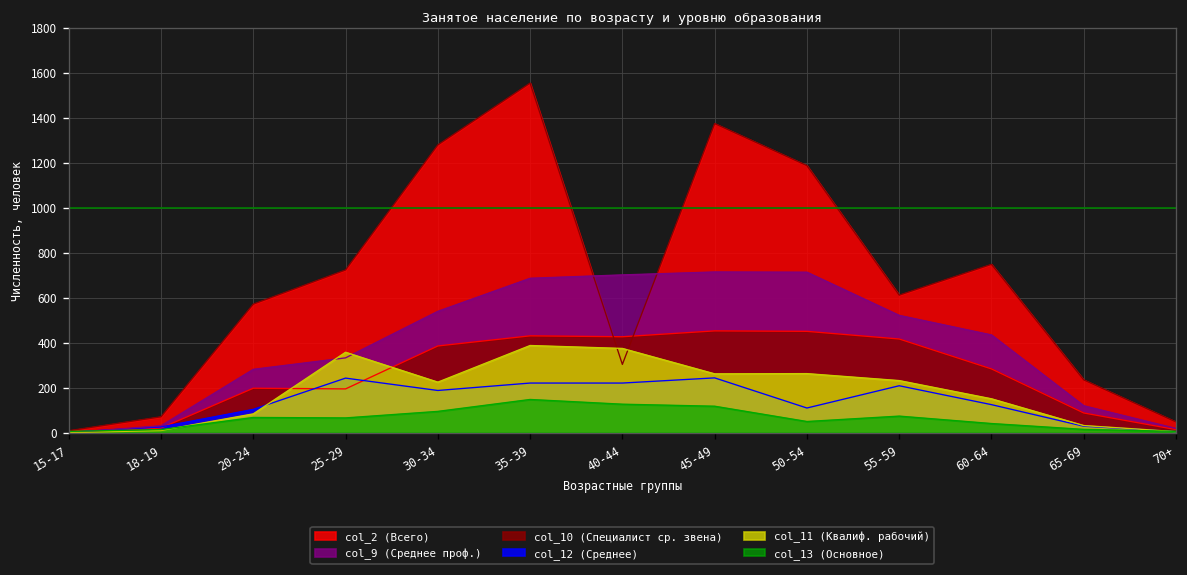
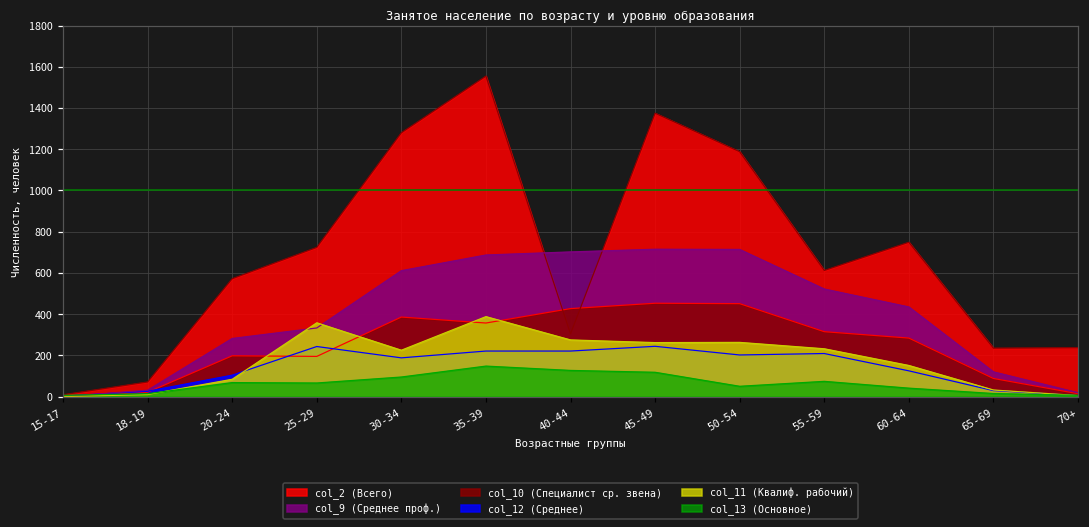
col_9 (Среднее проф.), 30-34: 540 -> 610
col_10 (Специалист ср. звена), 35-39: 430 -> 360
col_11 (Квалиф. рабочий), 40-44: 380 -> 280
col_12 (Среднее), 50-54: 110 -> 200
col_10 (Специалист ср. звена), 55-59: 420 -> 320
col_2 (Всего), 70+: 50 -> 240
